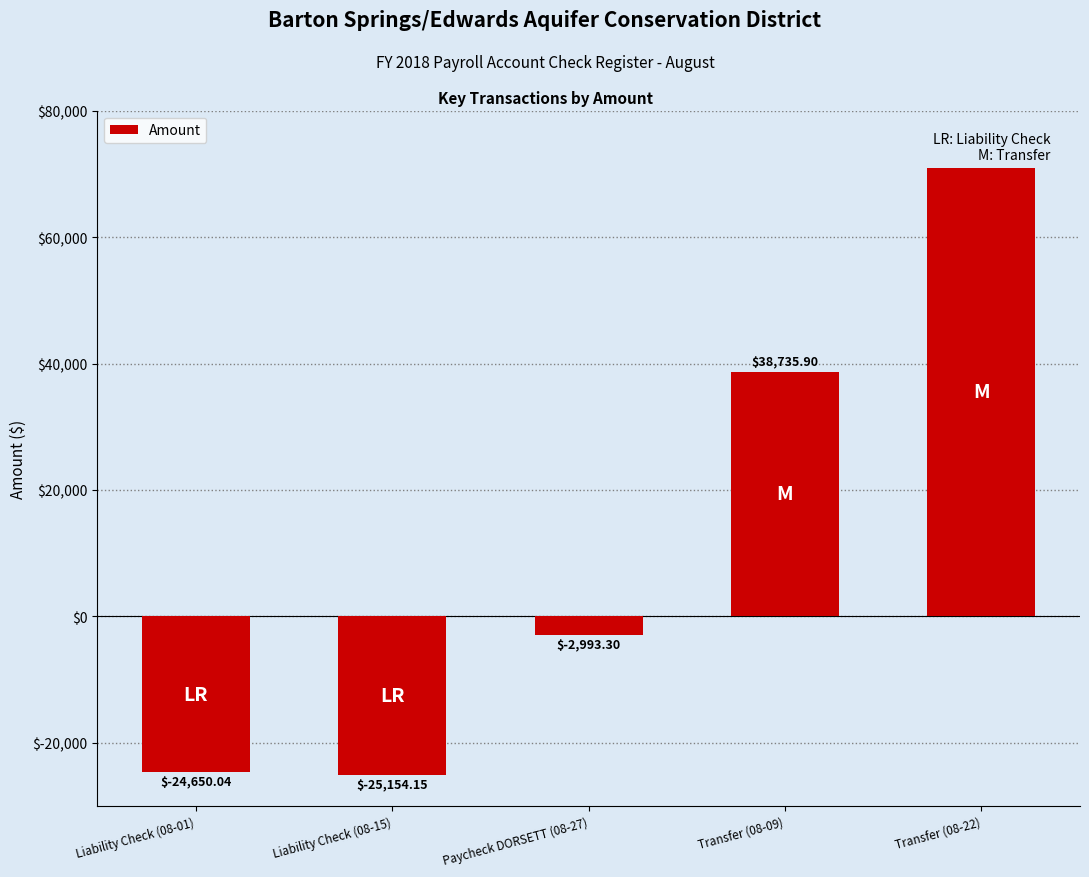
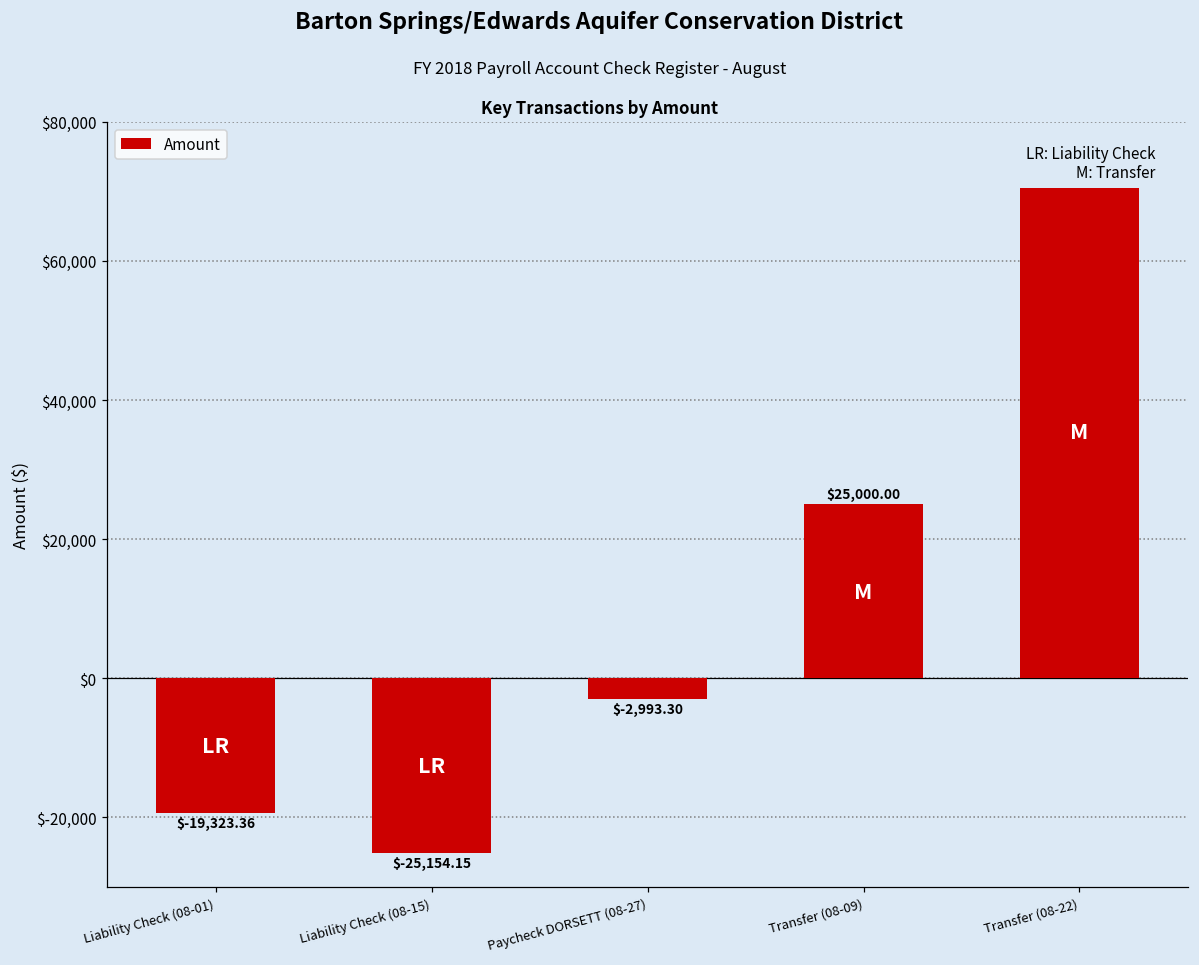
Liability Check (08-01): $-24,650.04 -> $-19,323.36
Transfer (08-09): $38,735.90 -> $25,000.00
